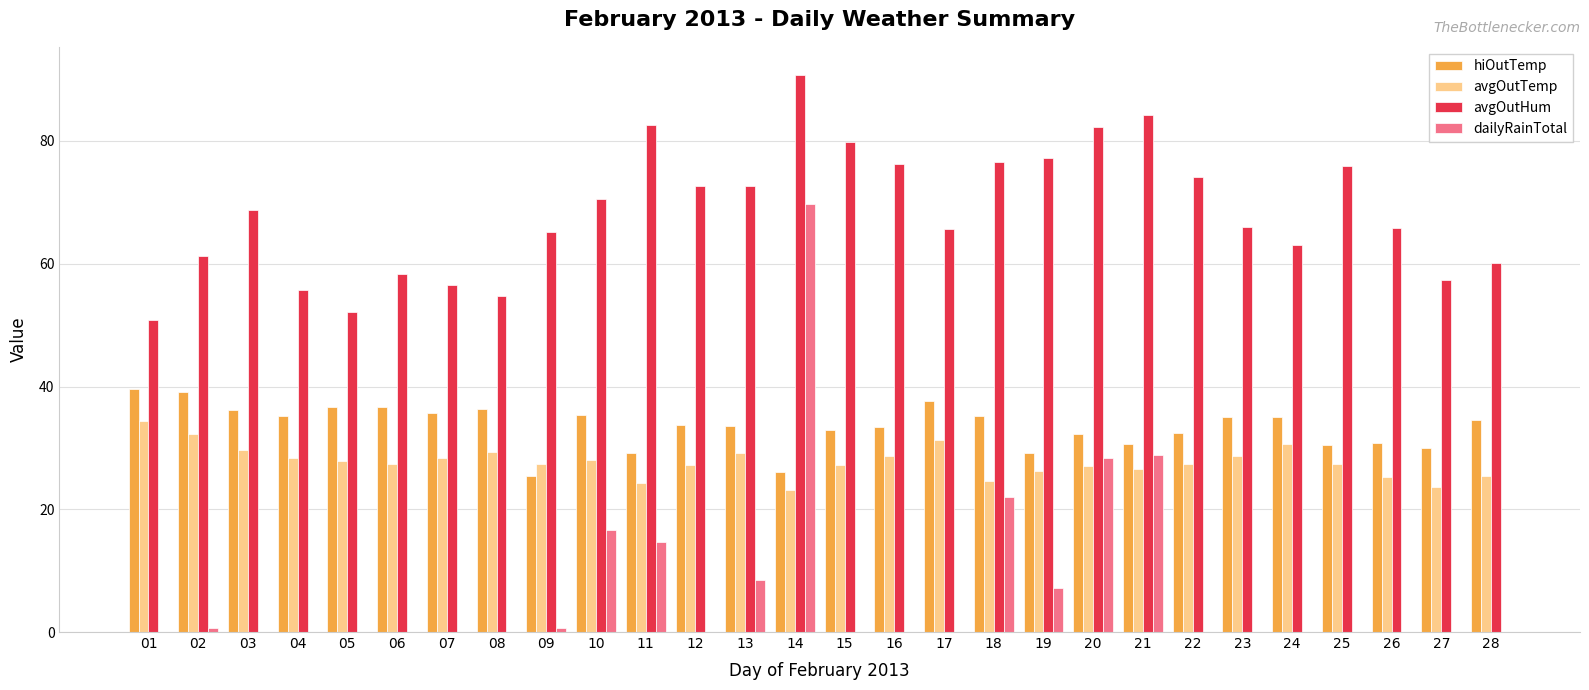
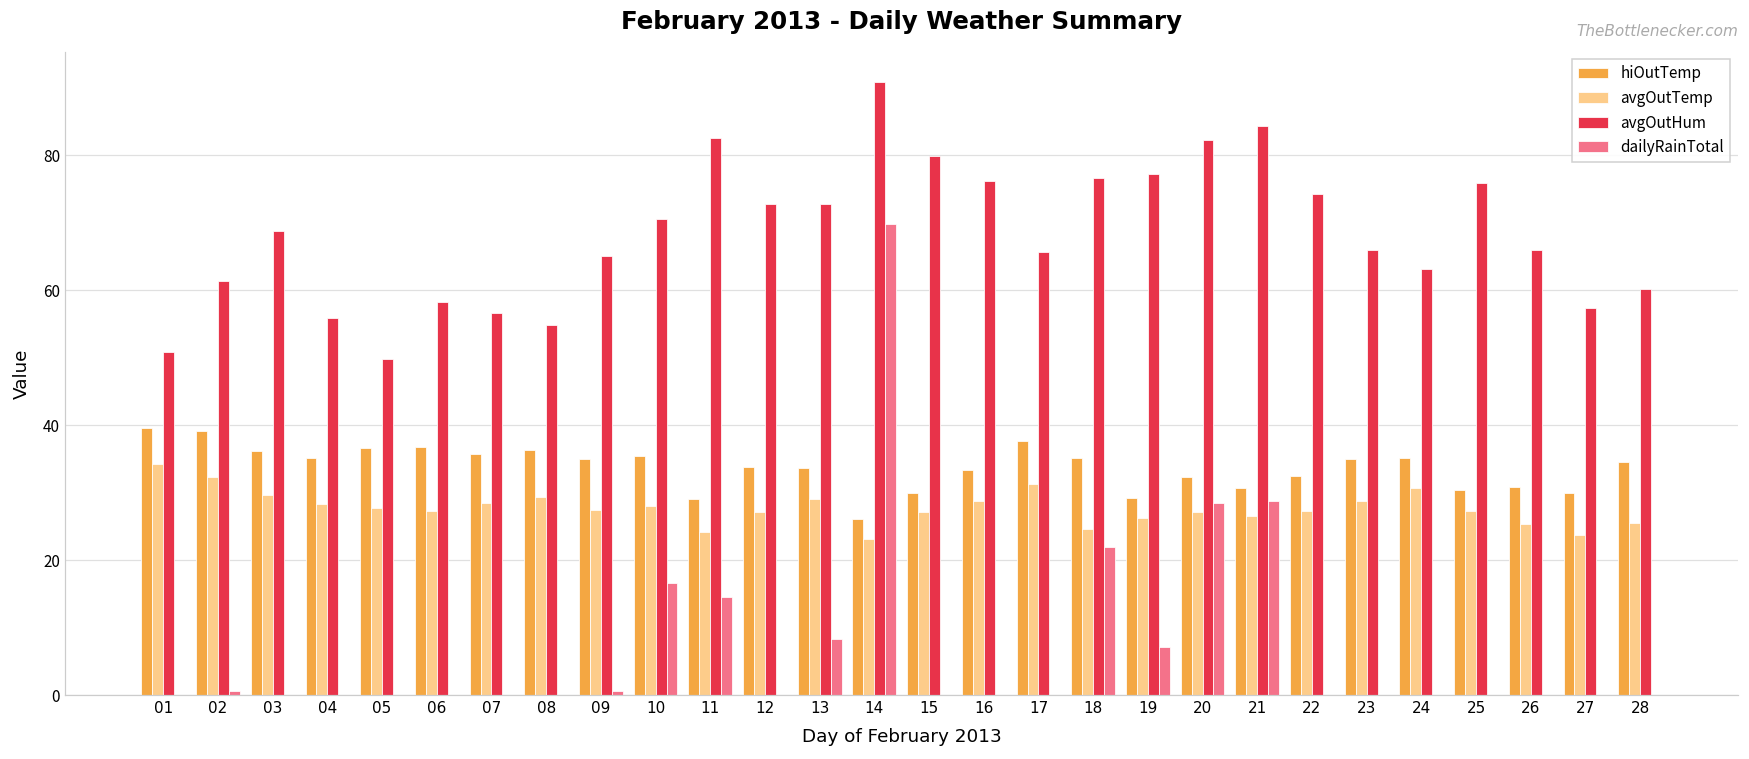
avgOutHum, 05: 52 -> 50
hiOutTemp, 09: 26 -> 35
hiOutTemp, 15: 33 -> 30
